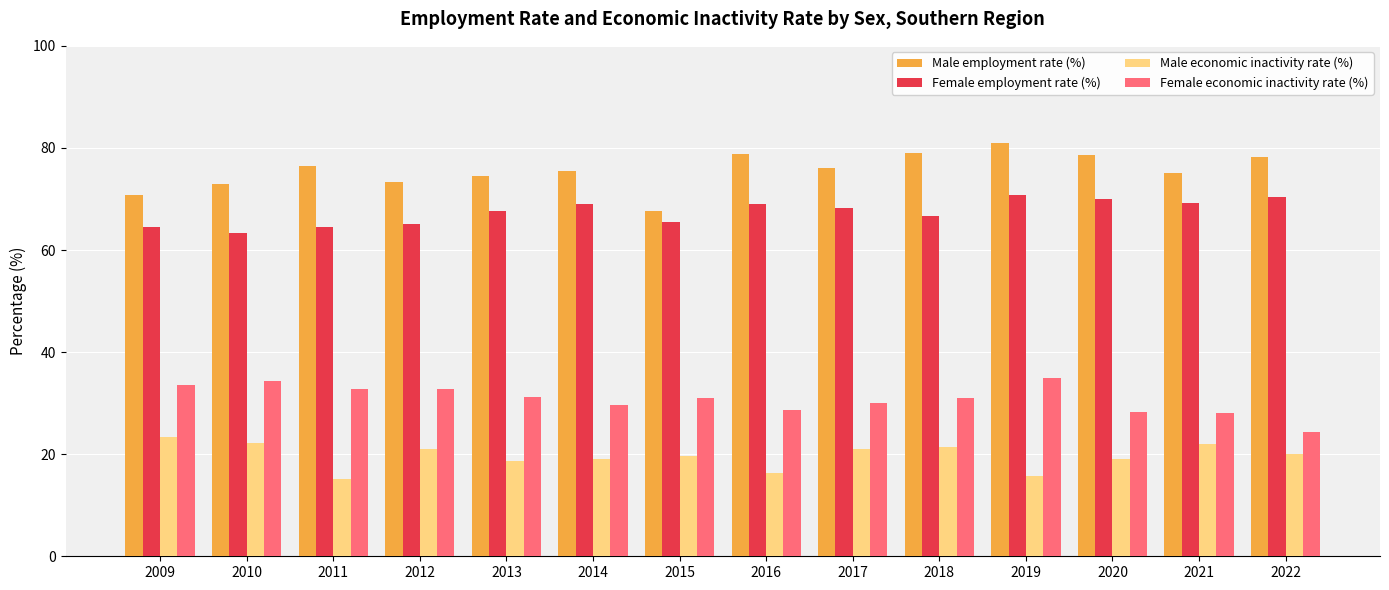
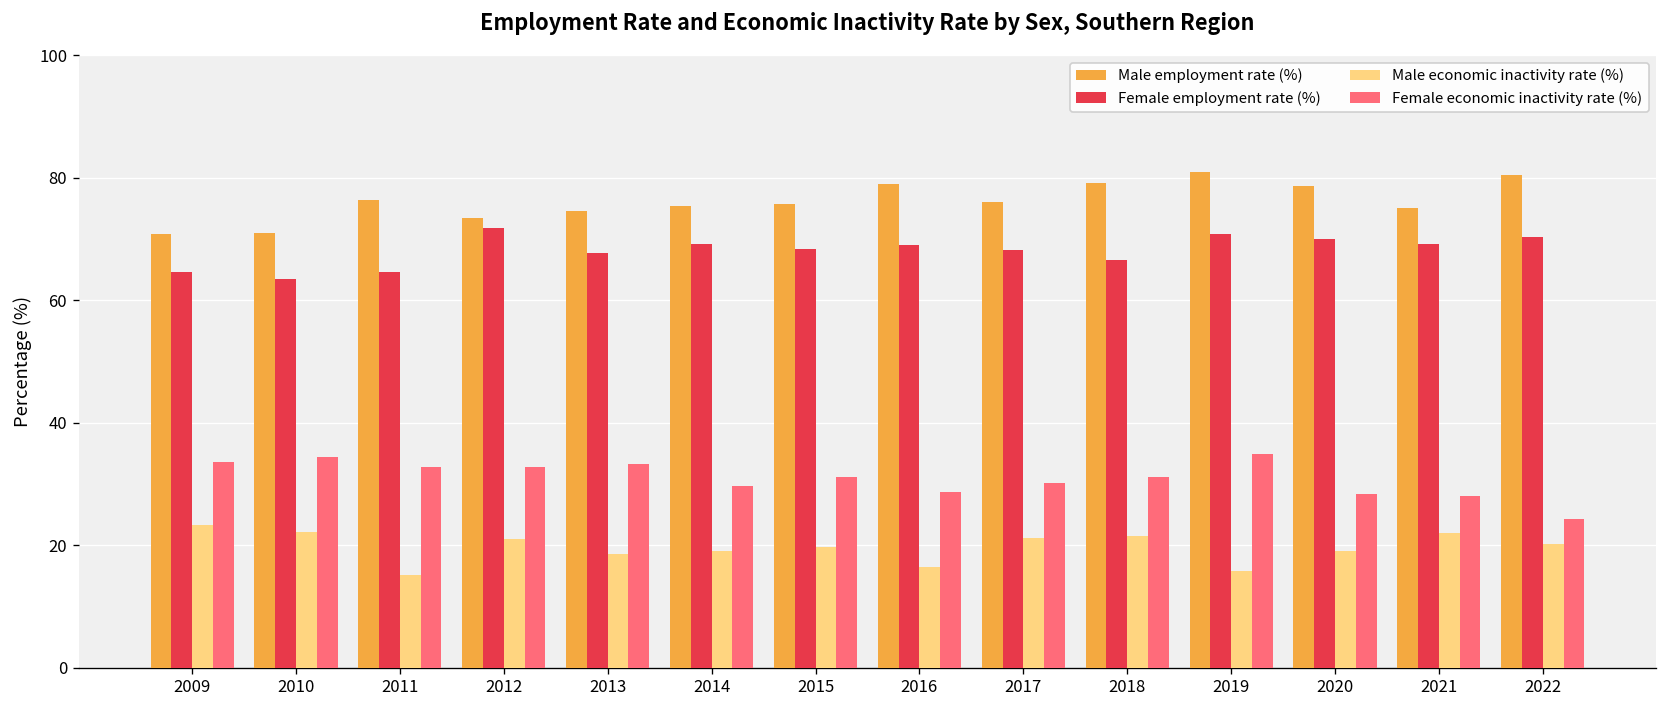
Male employment rate (%), 2010: 73 -> 71
Female employment rate (%), 2012: 65 -> 72
Female economic inactivity rate (%), 2013: 31 -> 33
Male employment rate (%), 2015: 68 -> 76
Female employment rate (%), 2015: 66 -> 68
Male employment rate (%), 2022: 78 -> 80
